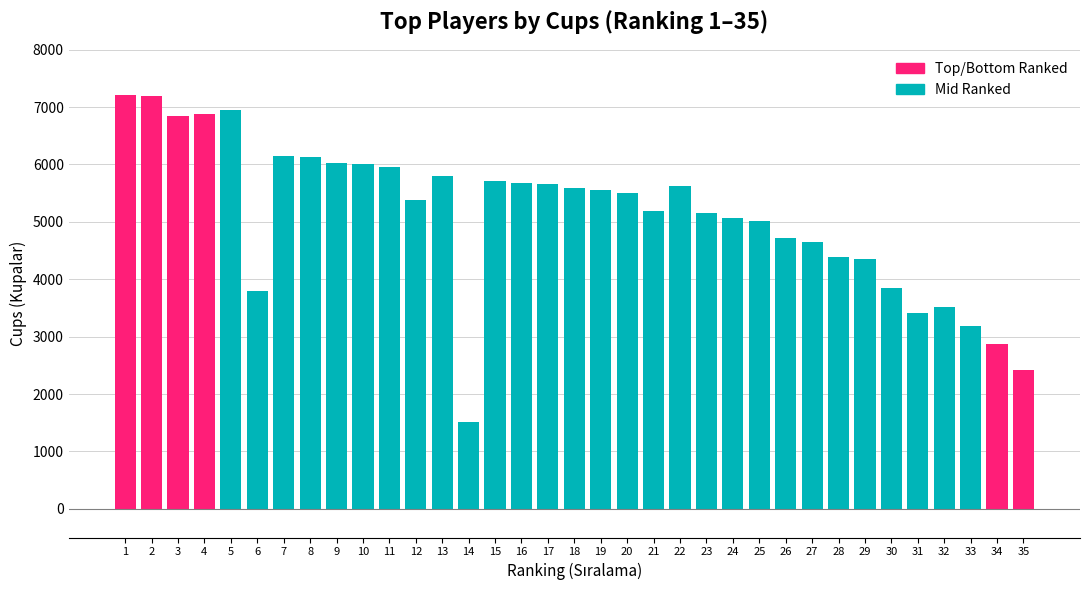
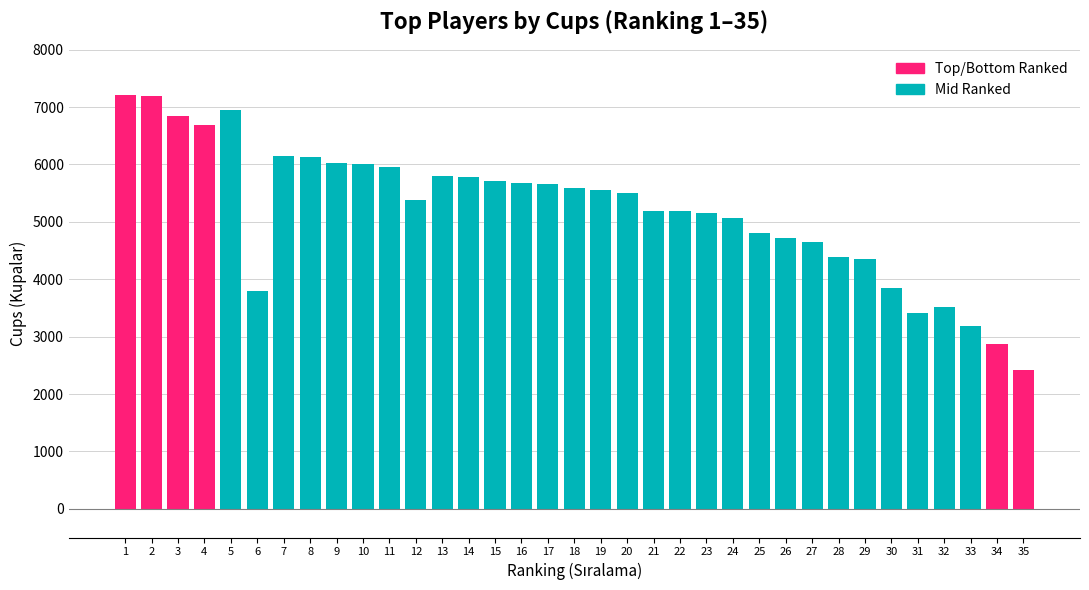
4: 6900 -> 6700
14: 1500 -> 5800
22: 5600 -> 5200
25: 5000 -> 4800
